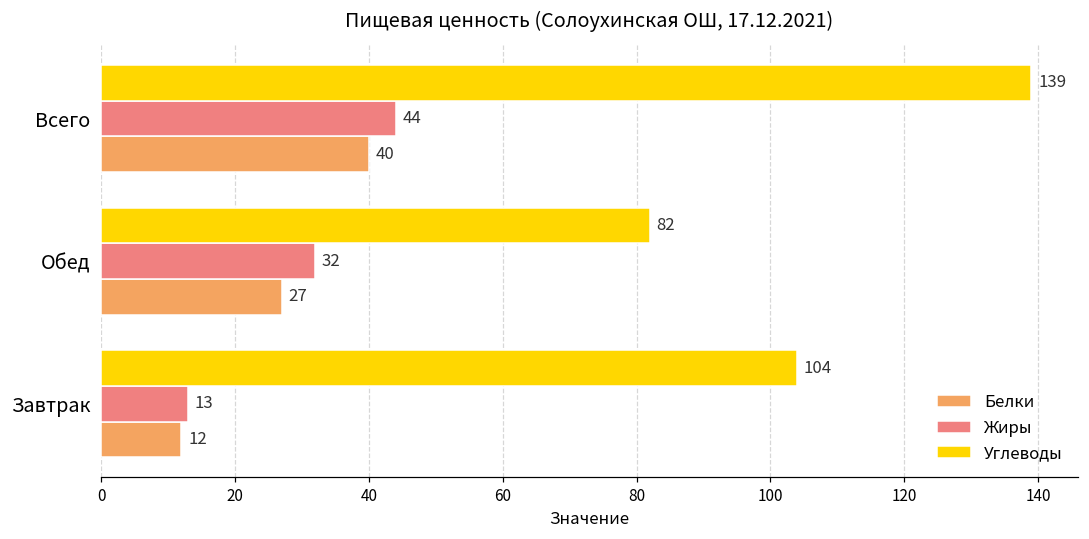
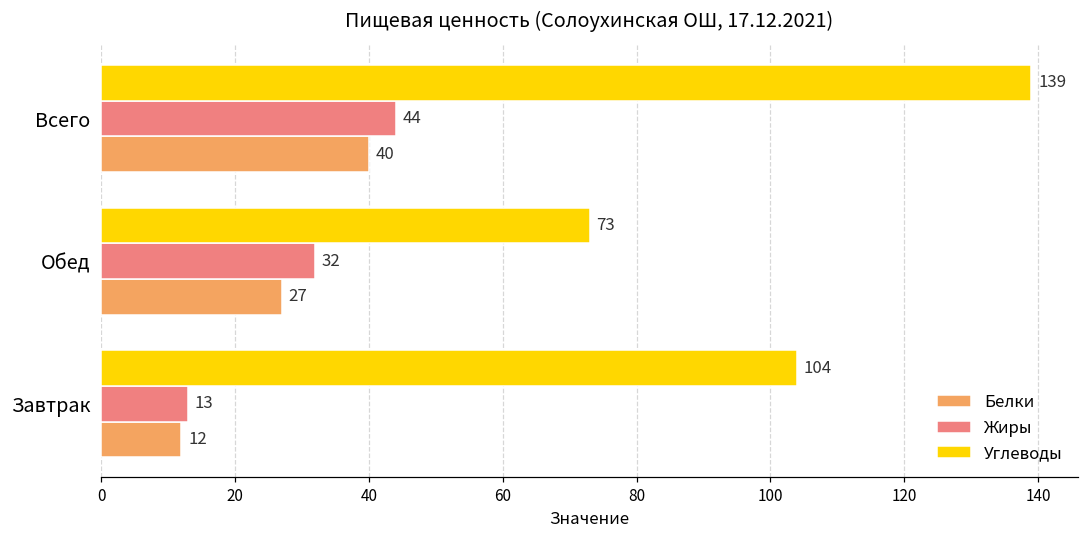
Углеводы, Обед: 82 -> 73
